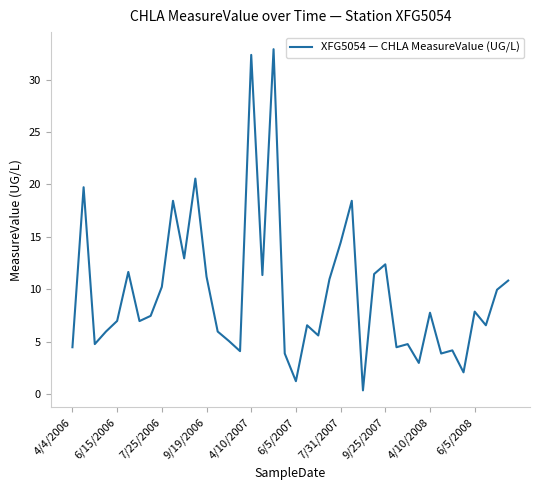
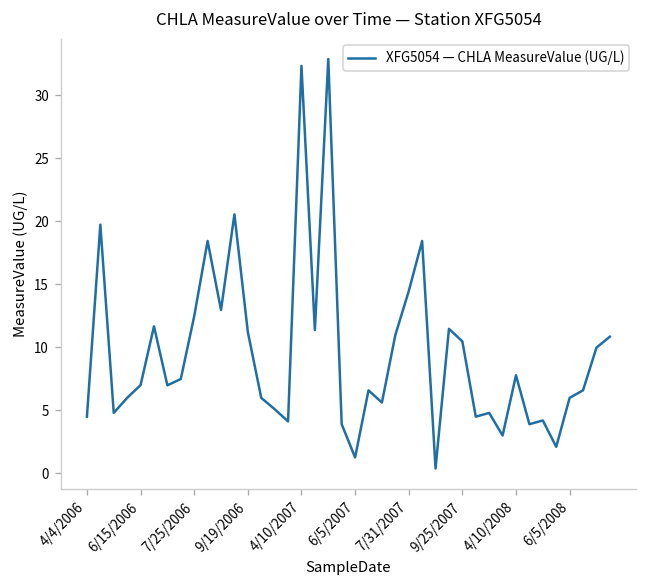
7/25/2006: 10.2 -> 12.5
9/25/2007: 12.4 -> 10.5
6/5/2008: 7.9 -> 6.0
